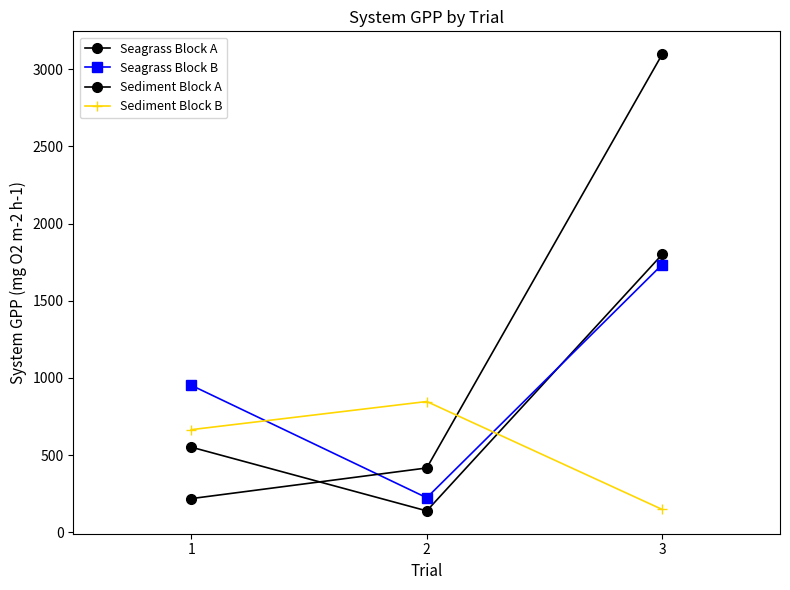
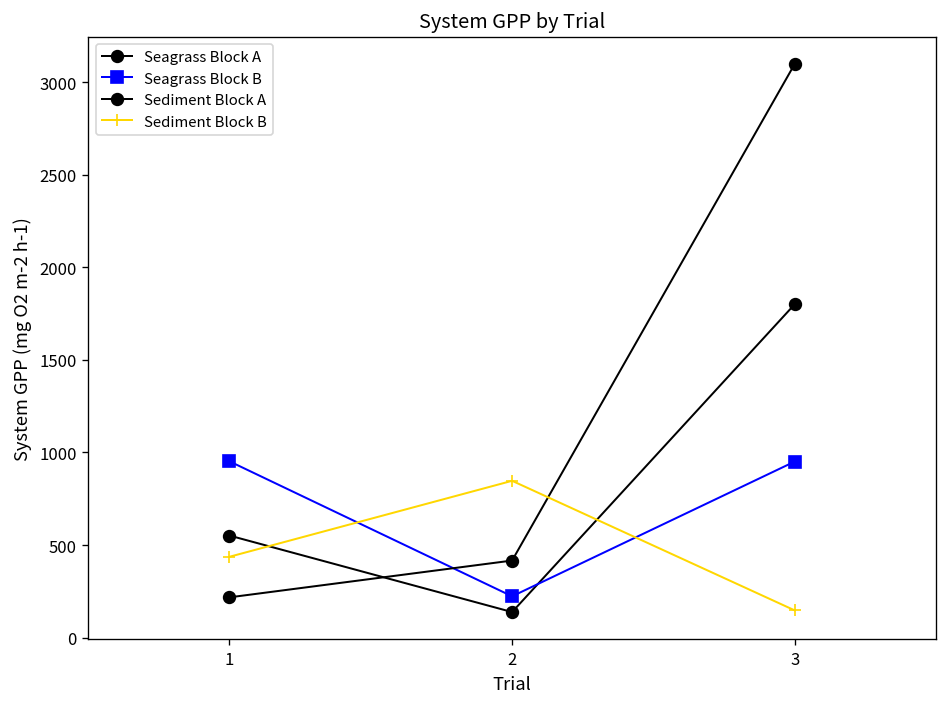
Sediment Block B, 1: 660 -> 440
Seagrass Block B, 3: 1730 -> 950
